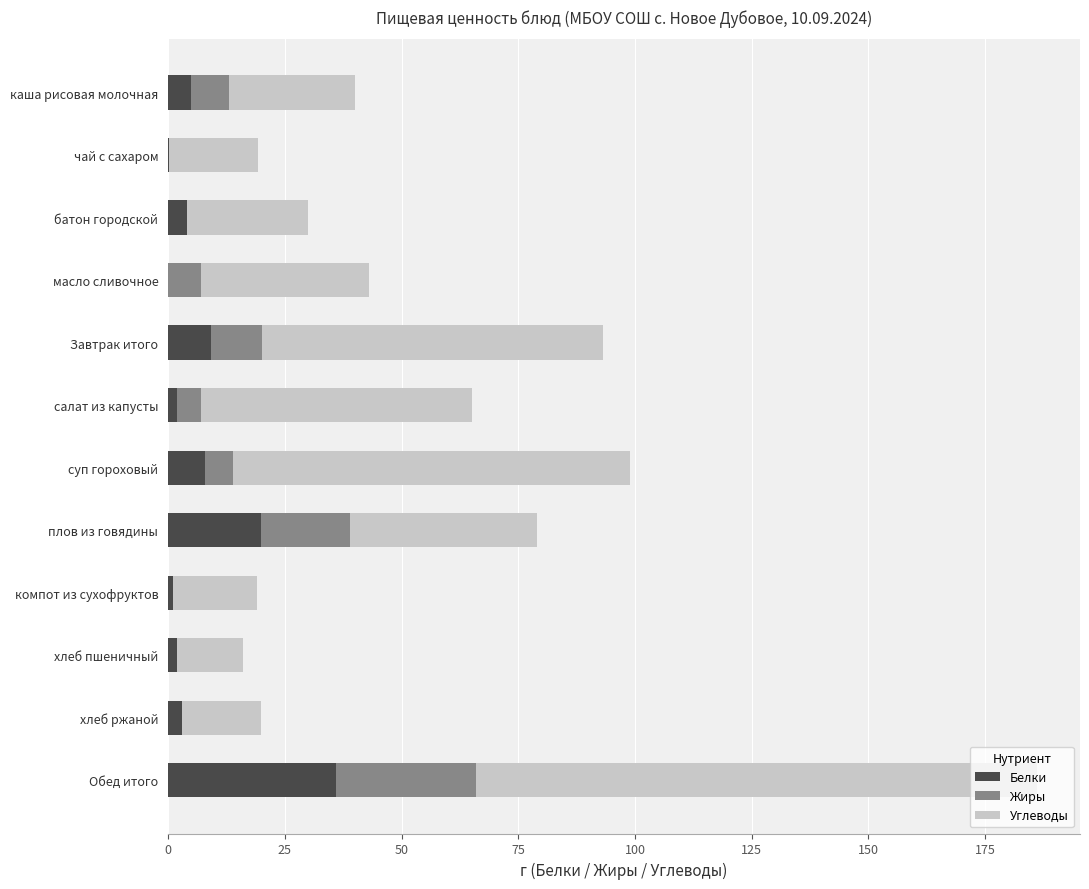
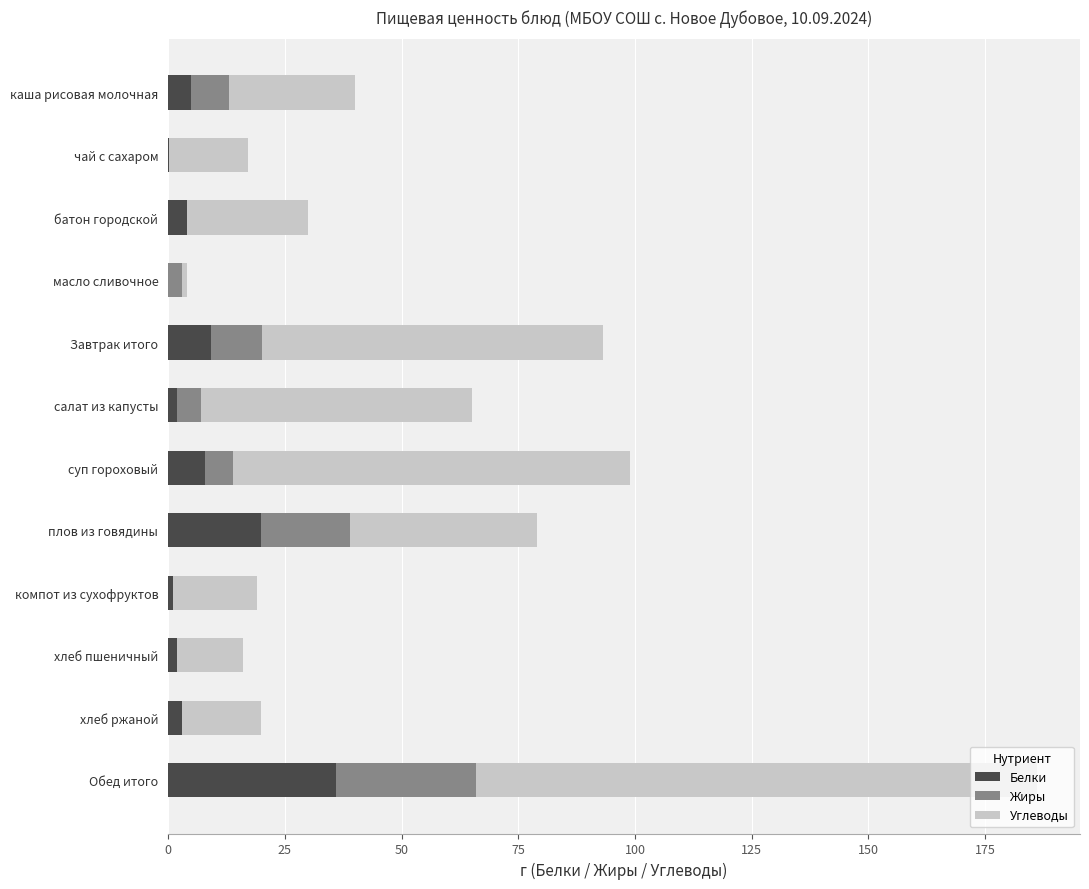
Углеводы, чай с сахаром: 19 -> 17
Жиры, масло сливочное: 7 -> 3
Углеводы, масло сливочное: 36 -> 1
